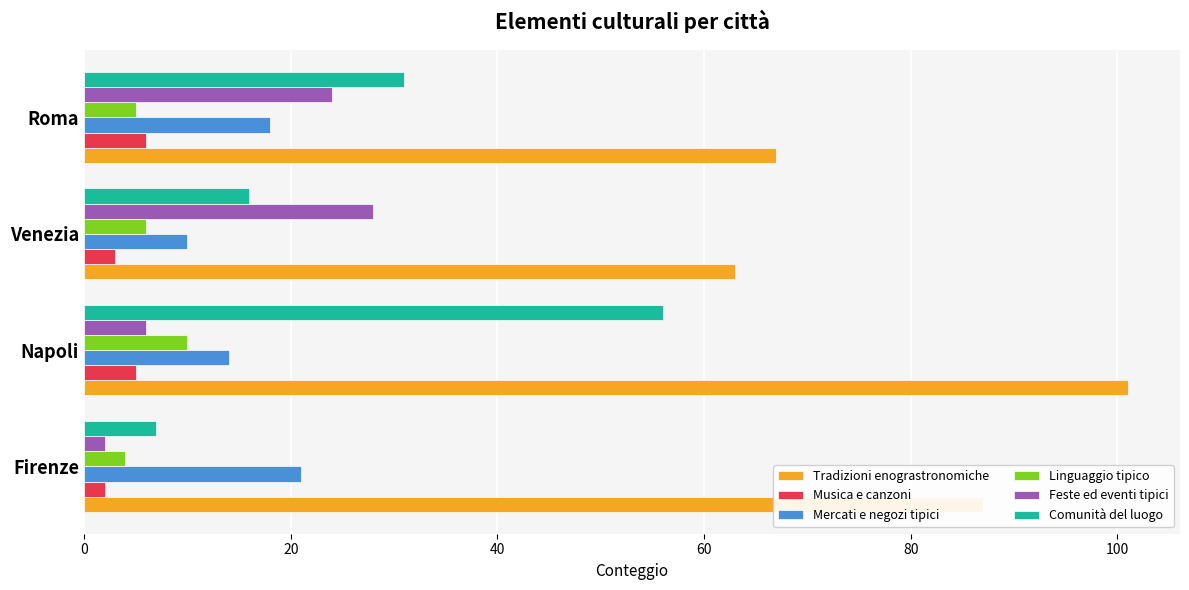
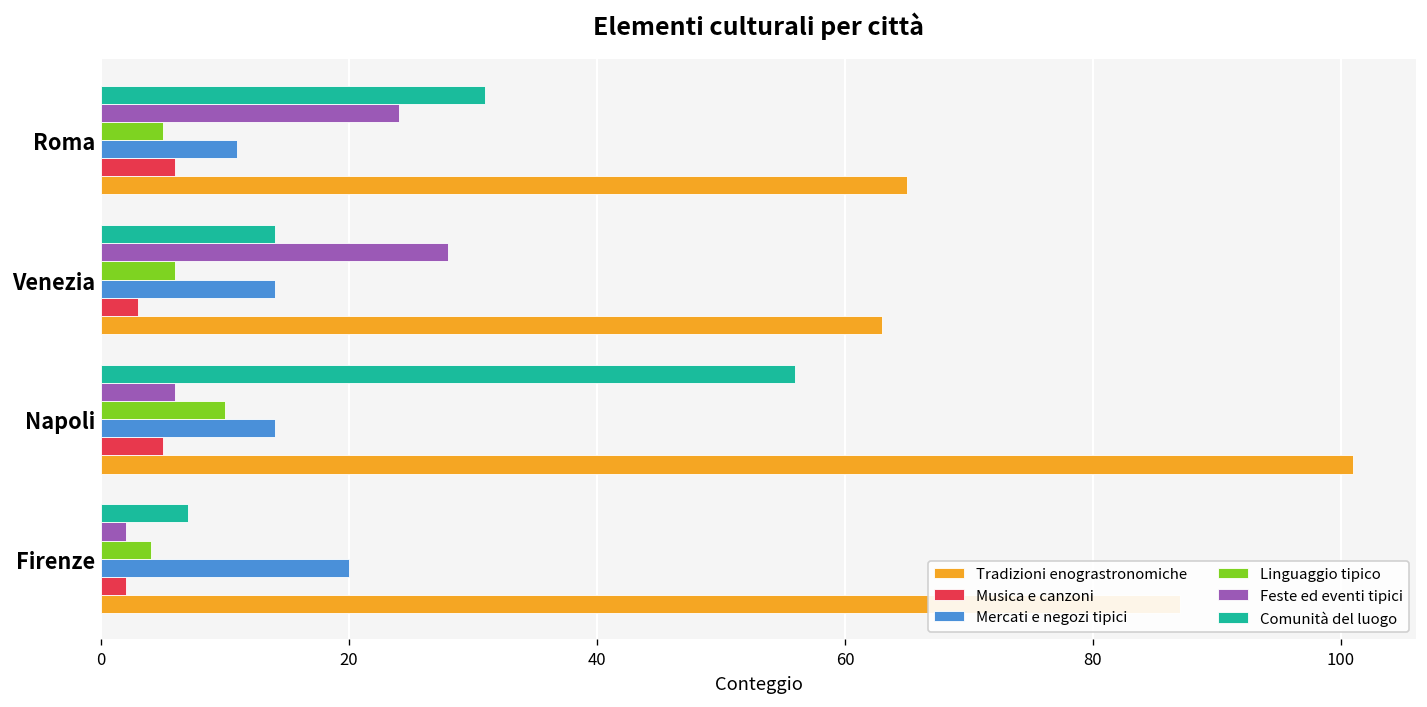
Mercati e negozi tipici, Roma: 18 -> 11
Tradizioni enograstronomiche, Roma: 67 -> 65
Comunità del luogo, Venezia: 16 -> 14
Mercati e negozi tipici, Venezia: 10 -> 14
Mercati e negozi tipici, Firenze: 21 -> 20
